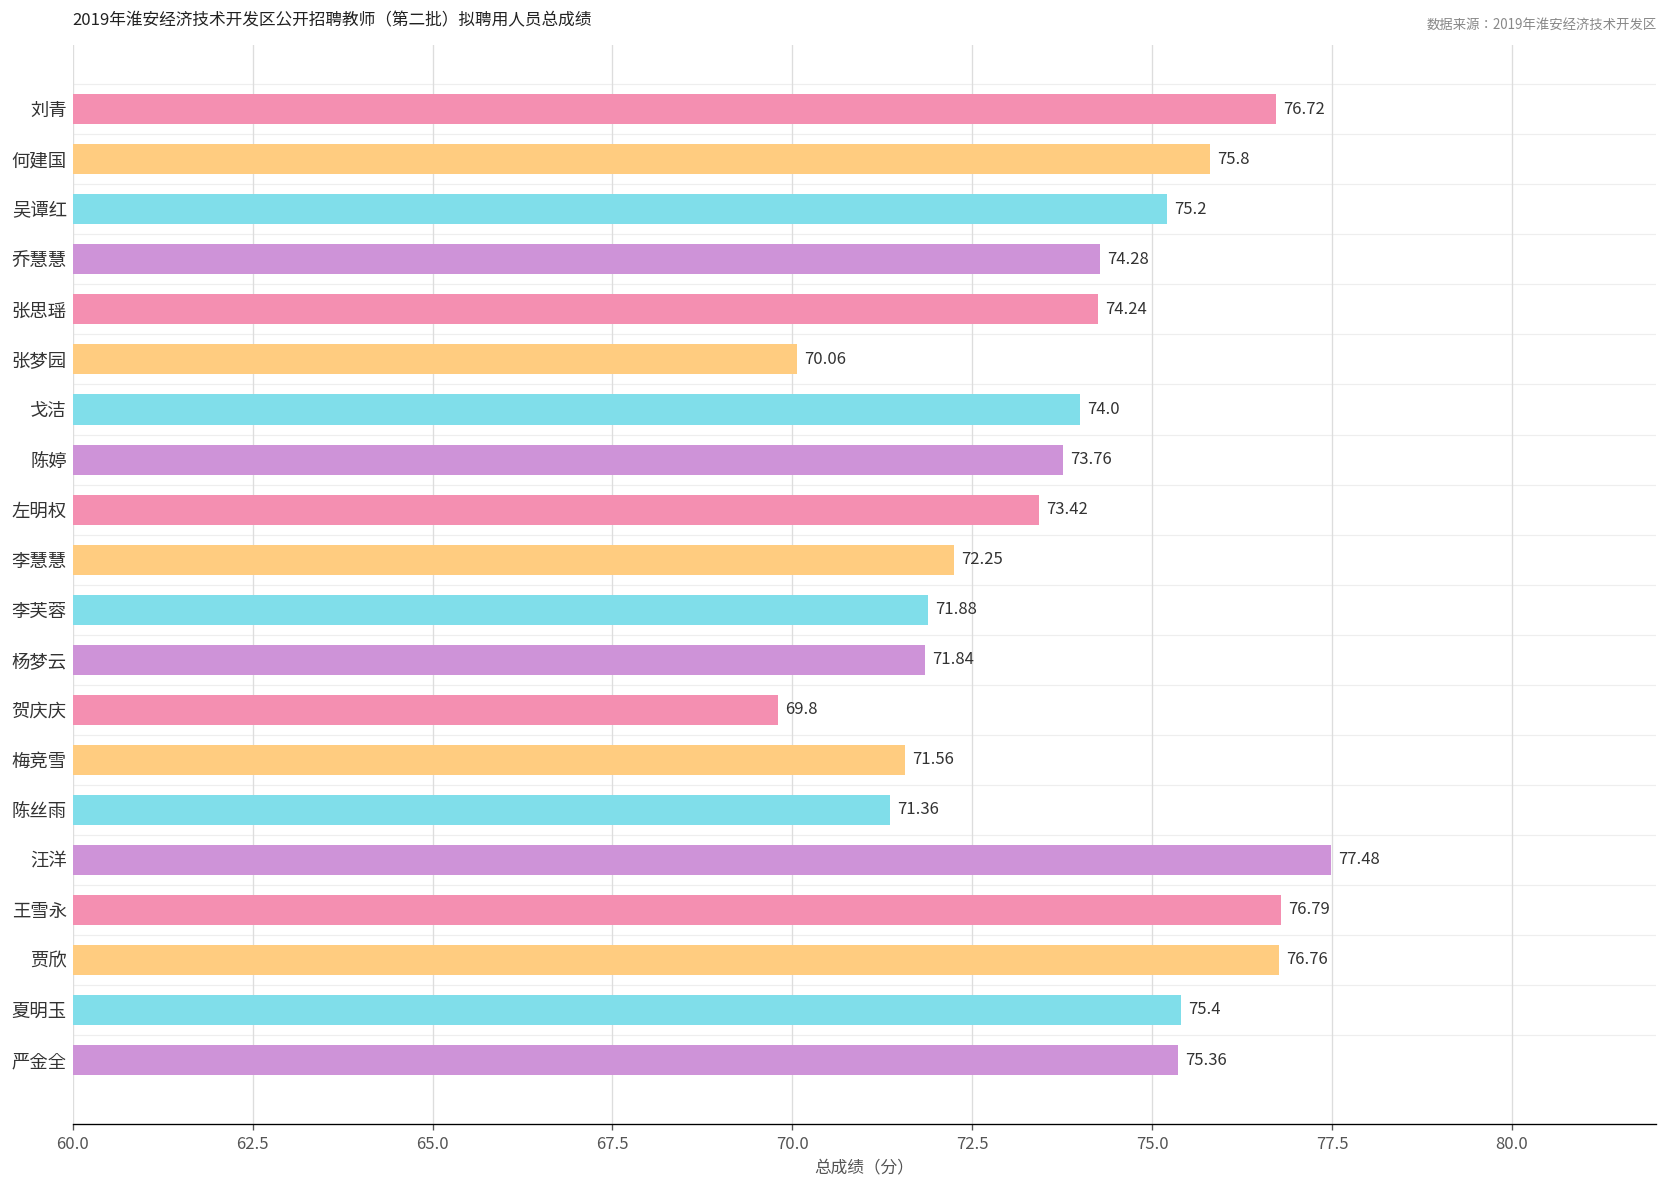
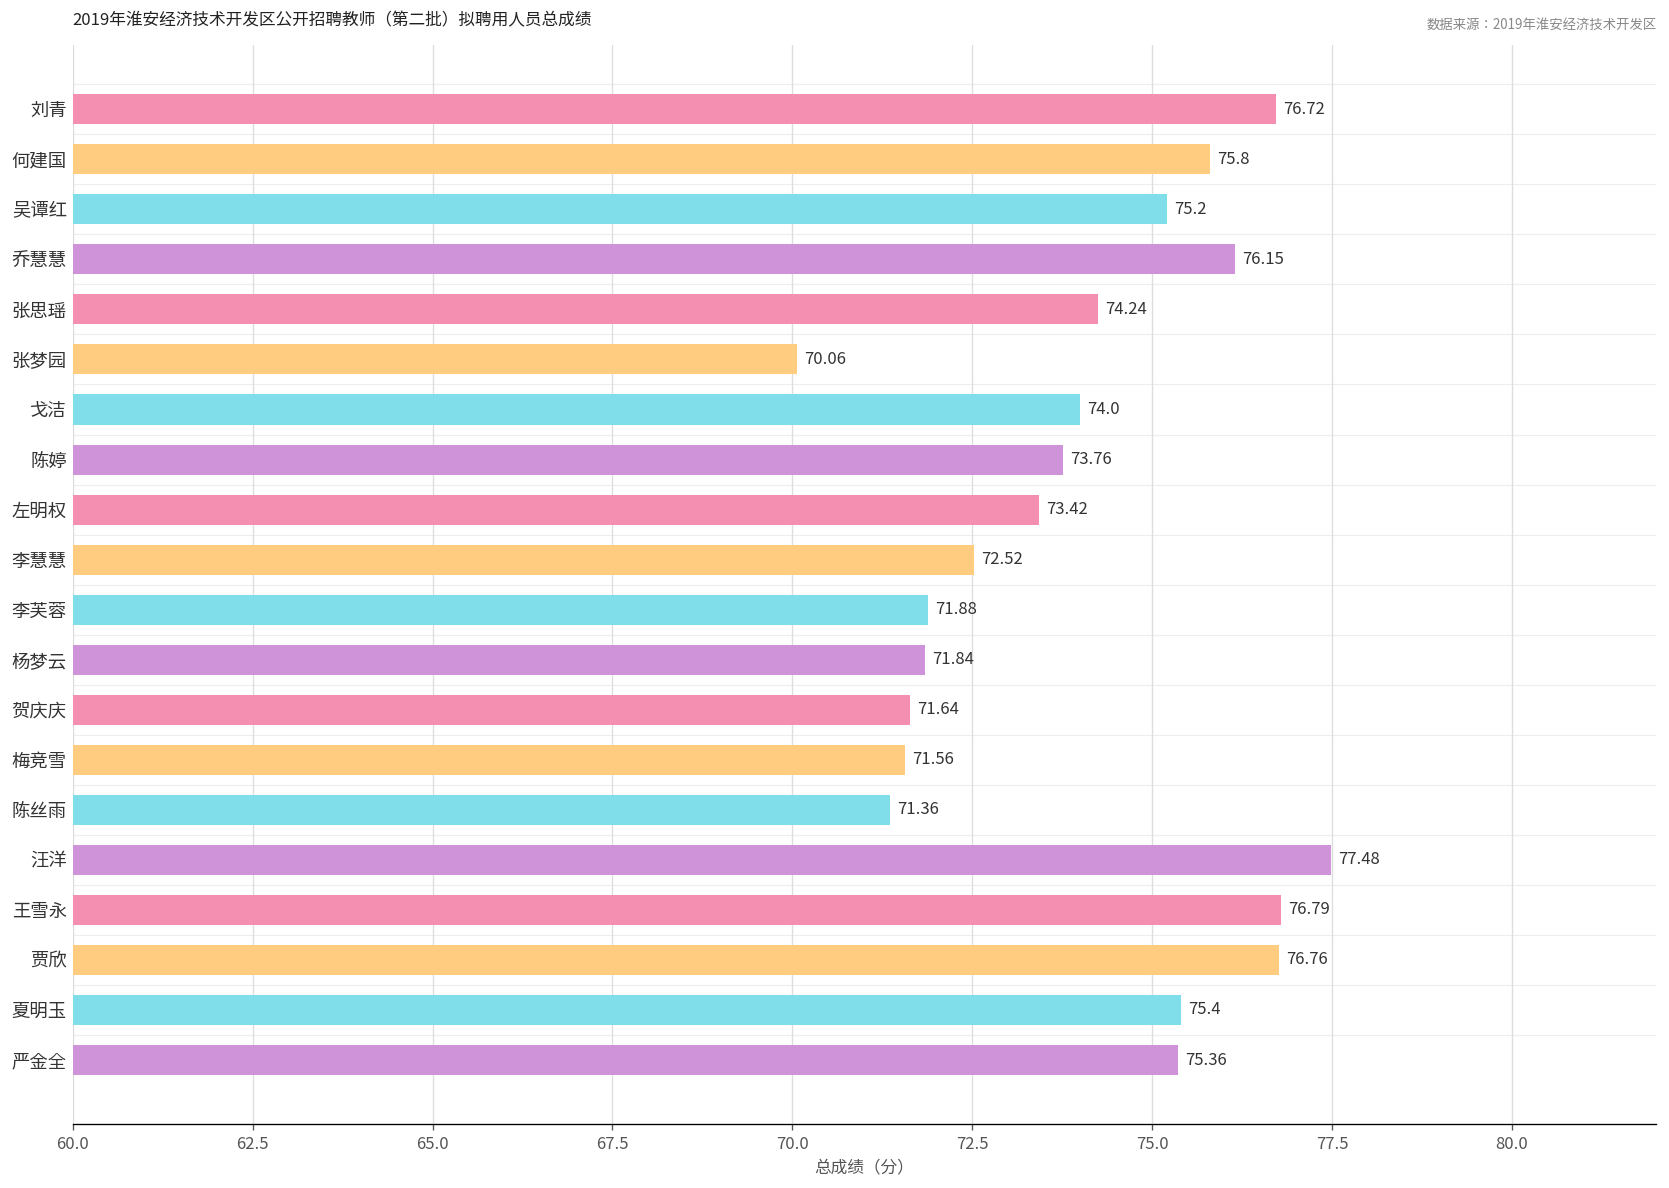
乔慧慧: 74.28 -> 76.15
李慧慧: 72.25 -> 72.52
贺庆庆: 69.8 -> 71.64
